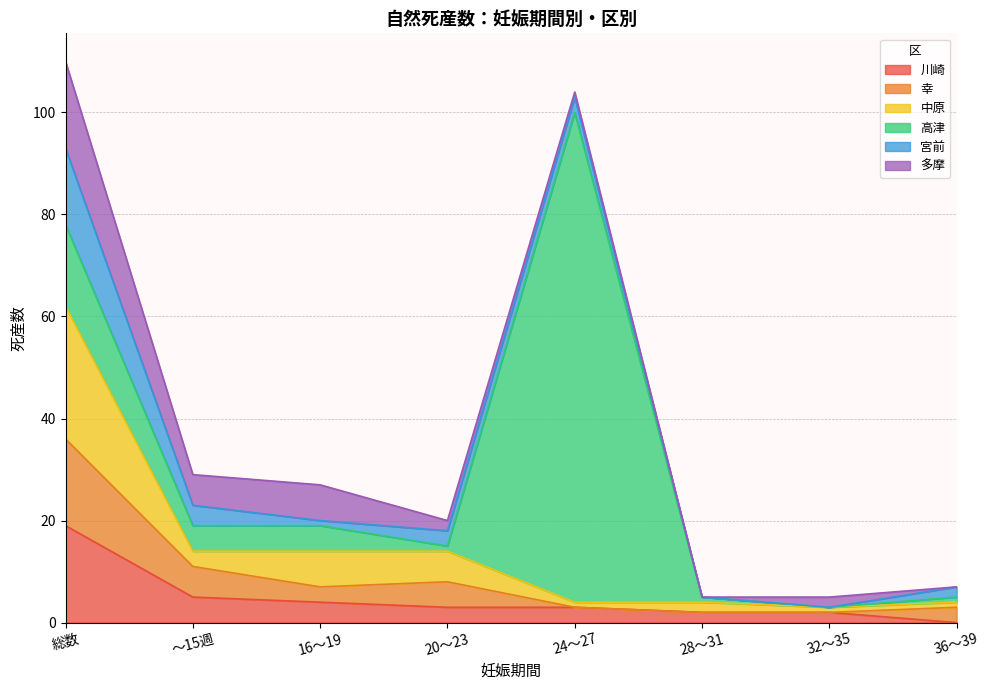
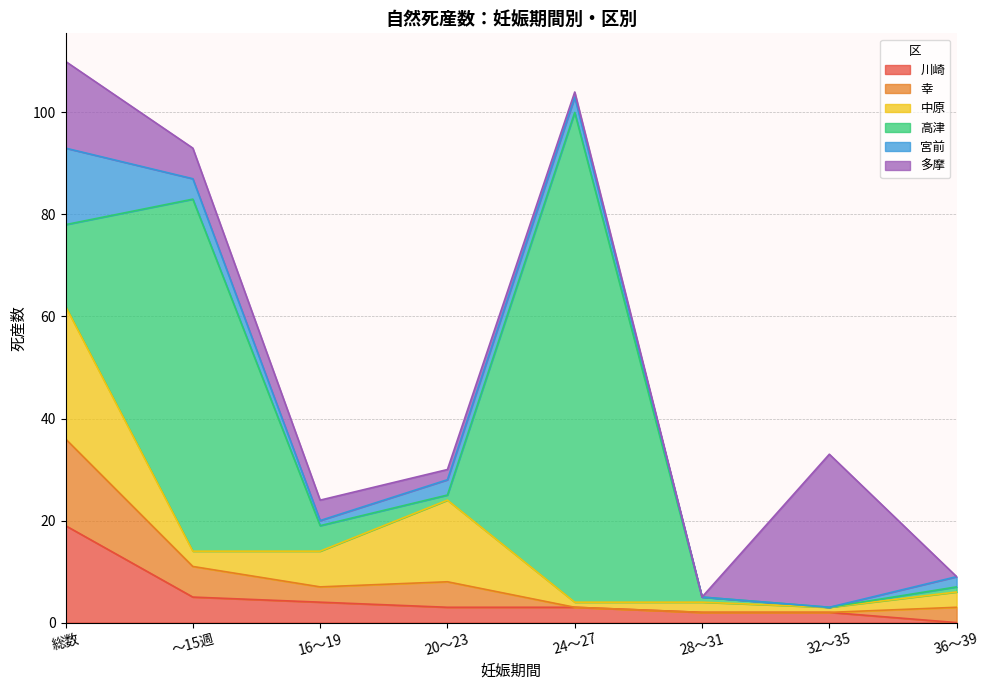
高津, ～15週: 5 -> 69
多摩, 16～19: 7 -> 4
中原, 20～23: 6 -> 16
多摩, 32～35: 2 -> 30
中原, 36～39: 1 -> 3
